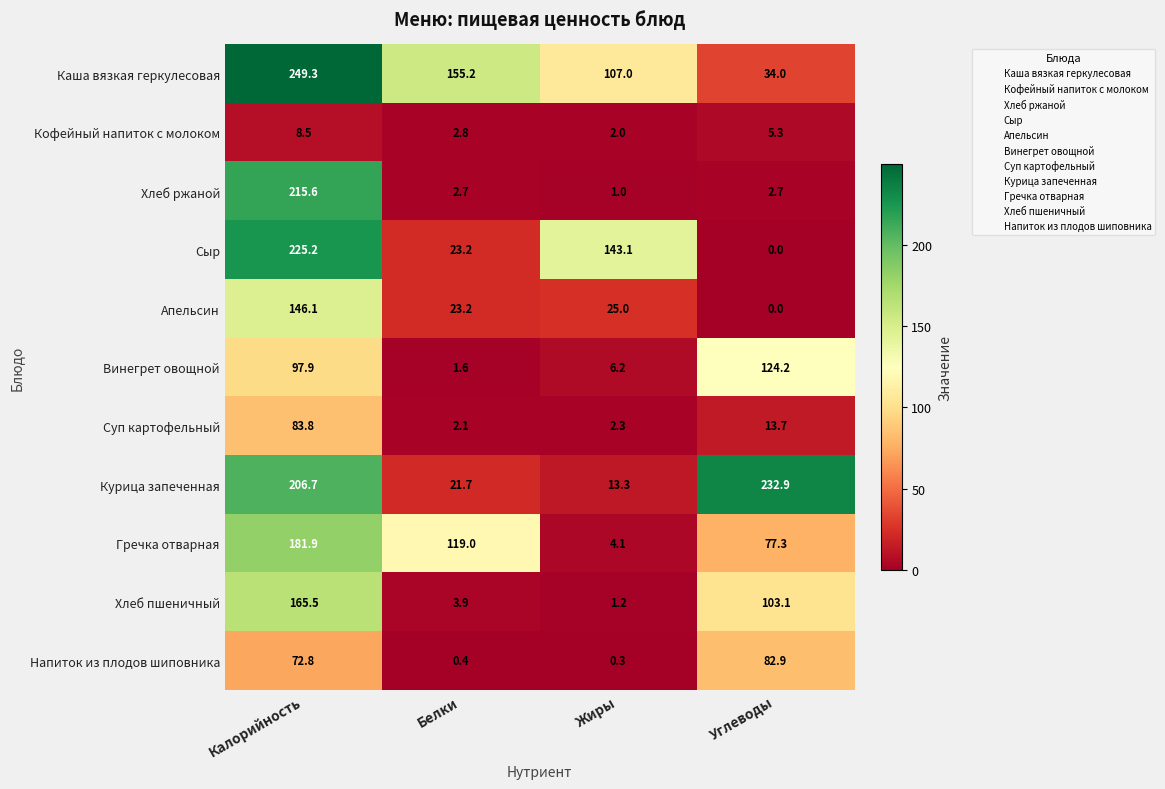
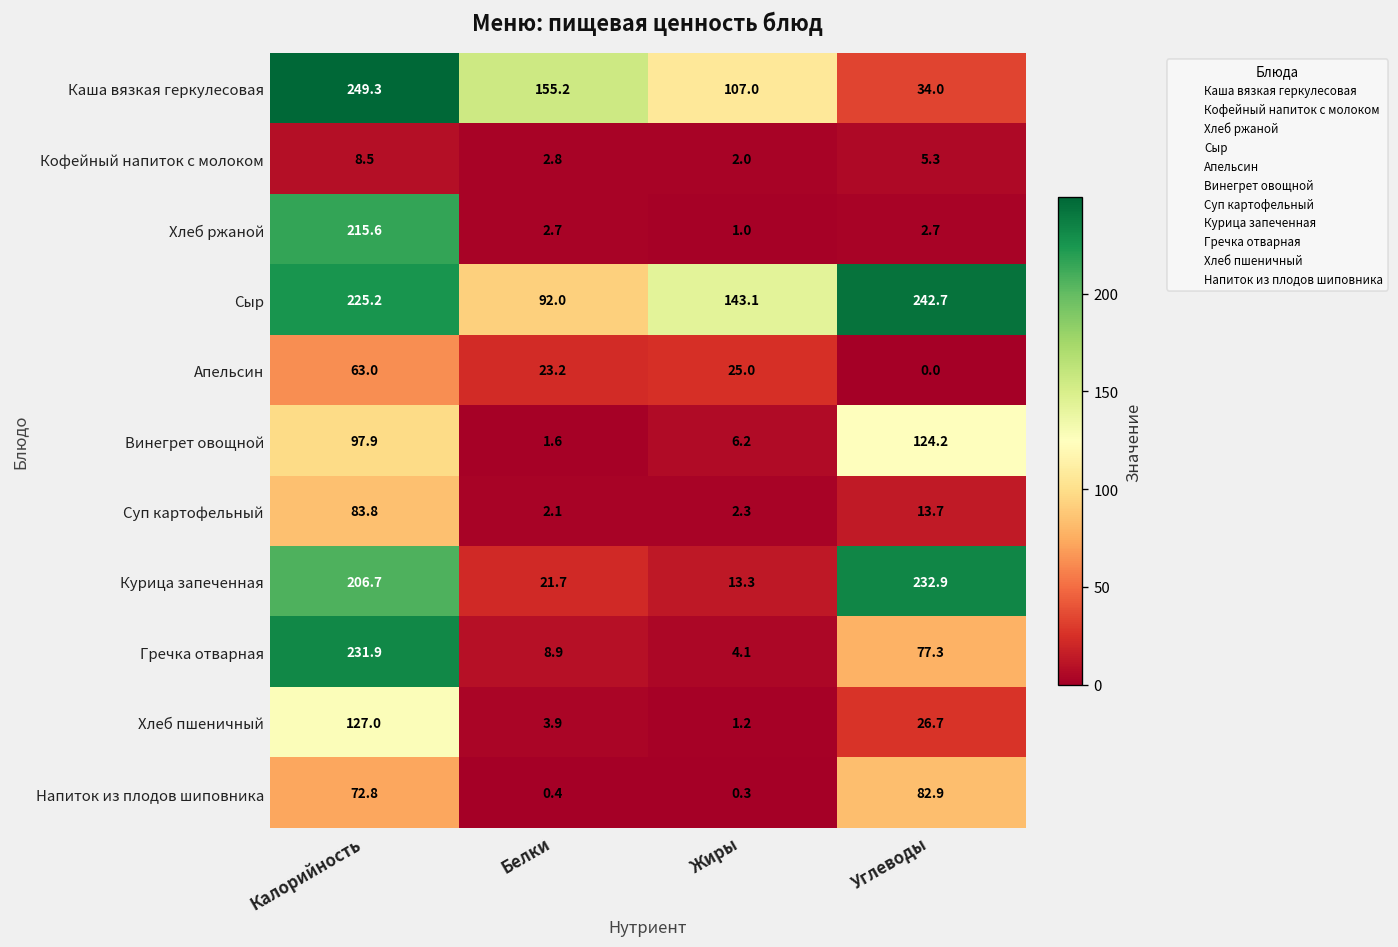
Сыр, Белки: 23.2 -> 92.0
Сыр, Углеводы: 0.0 -> 242.7
Апельсин, Калорийность: 146.1 -> 63.0
Гречка отварная, Калорийность: 181.9 -> 231.9
Гречка отварная, Белки: 119.0 -> 8.9
Хлеб пшеничный, Калорийность: 165.5 -> 127.0
Хлеб пшеничный, Углеводы: 103.1 -> 26.7
